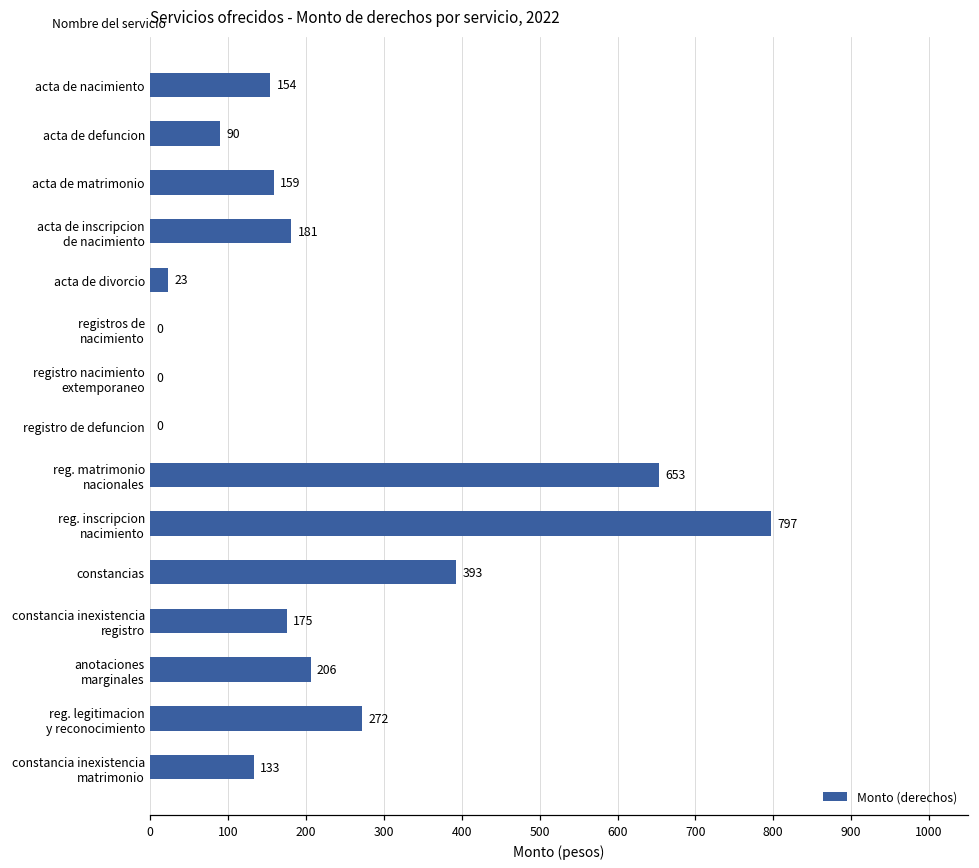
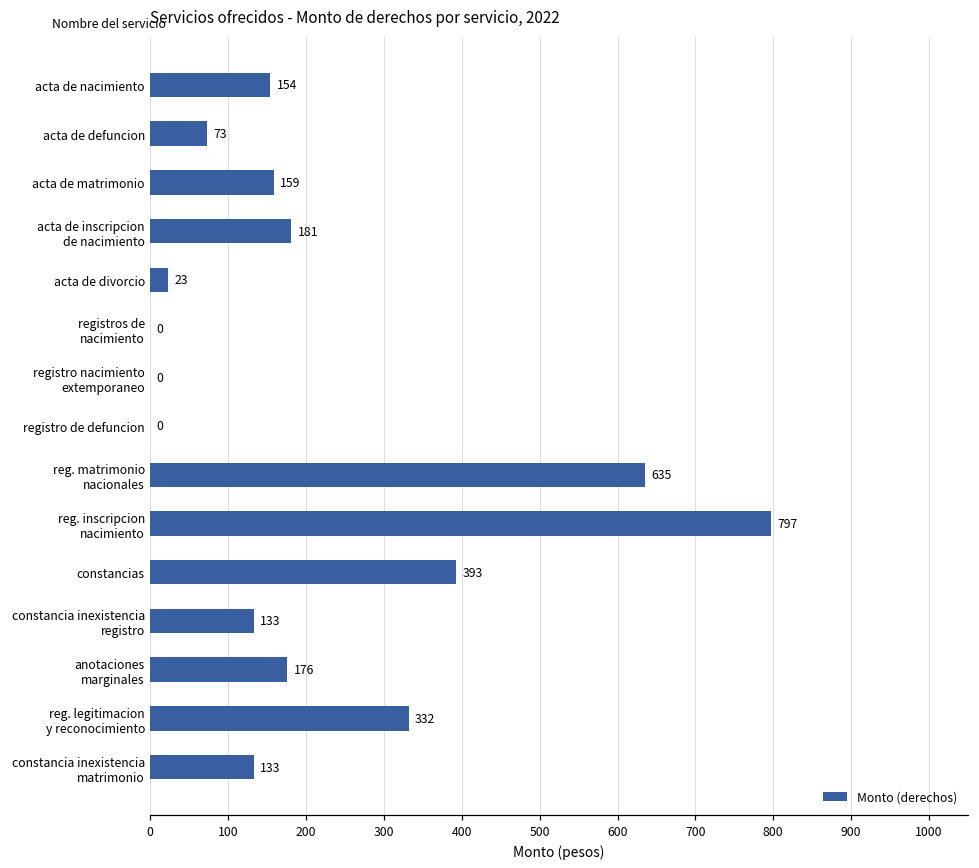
acta de defuncion: 90 -> 73
reg. matrimonio nacionales: 653 -> 635
constancia inexistencia registro: 175 -> 133
anotaciones marginales: 206 -> 176
reg. legitimacion y reconocimiento: 272 -> 332
